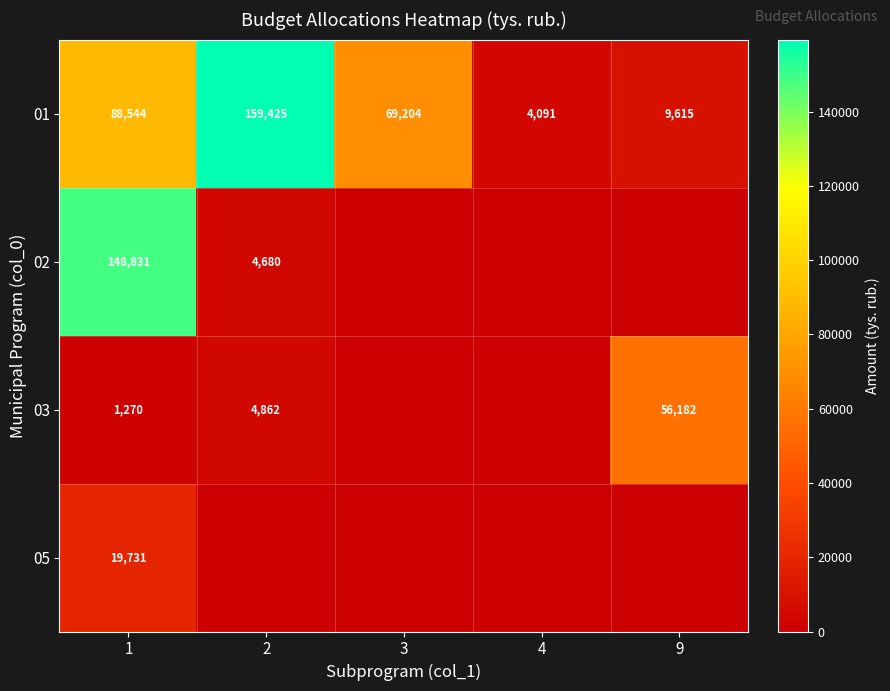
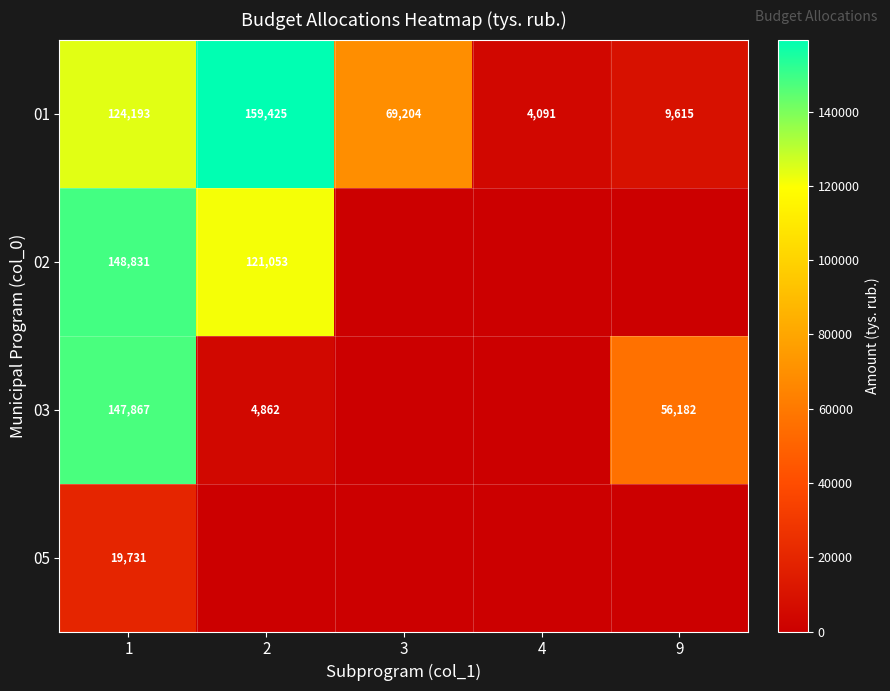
01, 1: 88,544 -> 124,193
02, 2: 4,680 -> 121,053
03, 1: 1,270 -> 147,867
